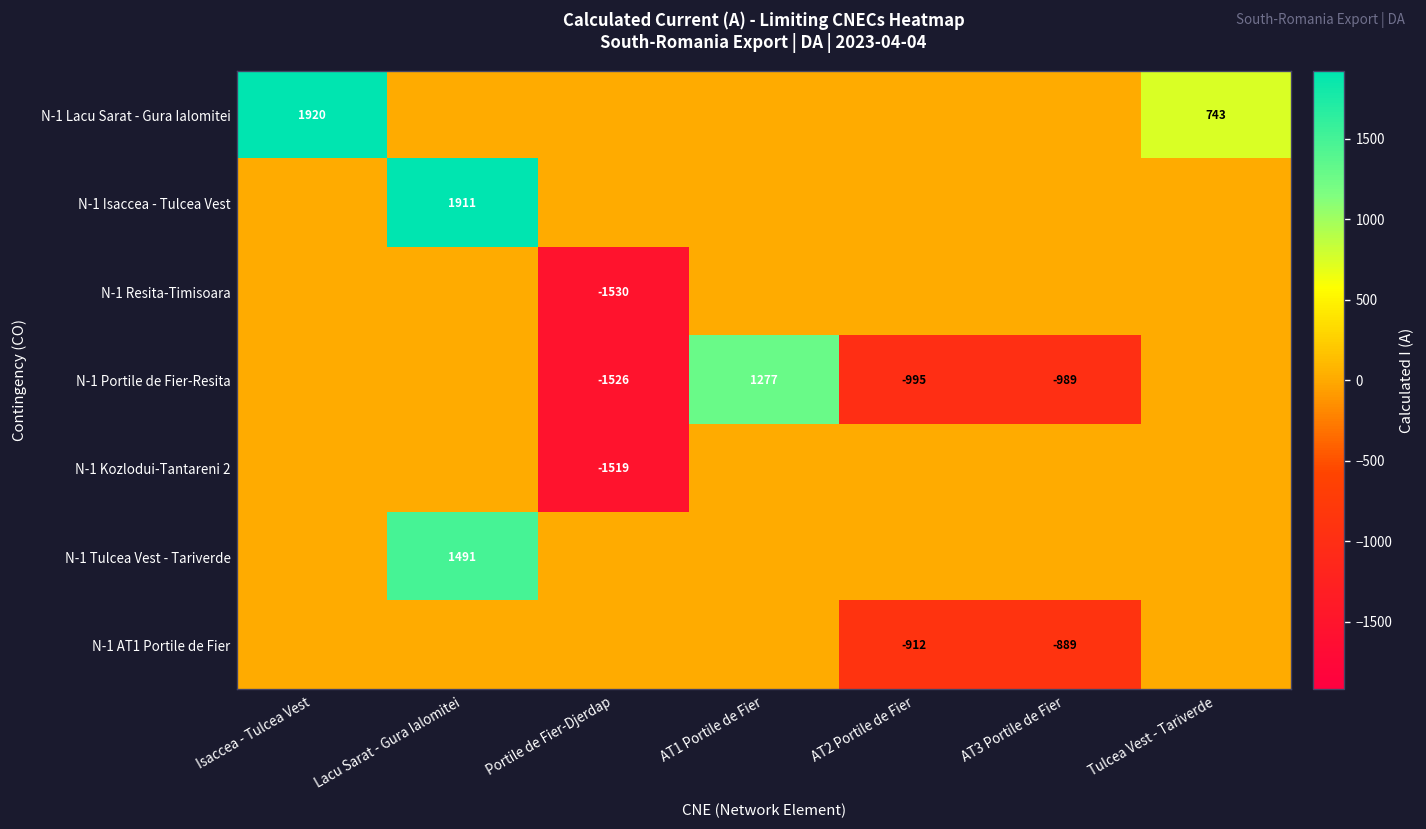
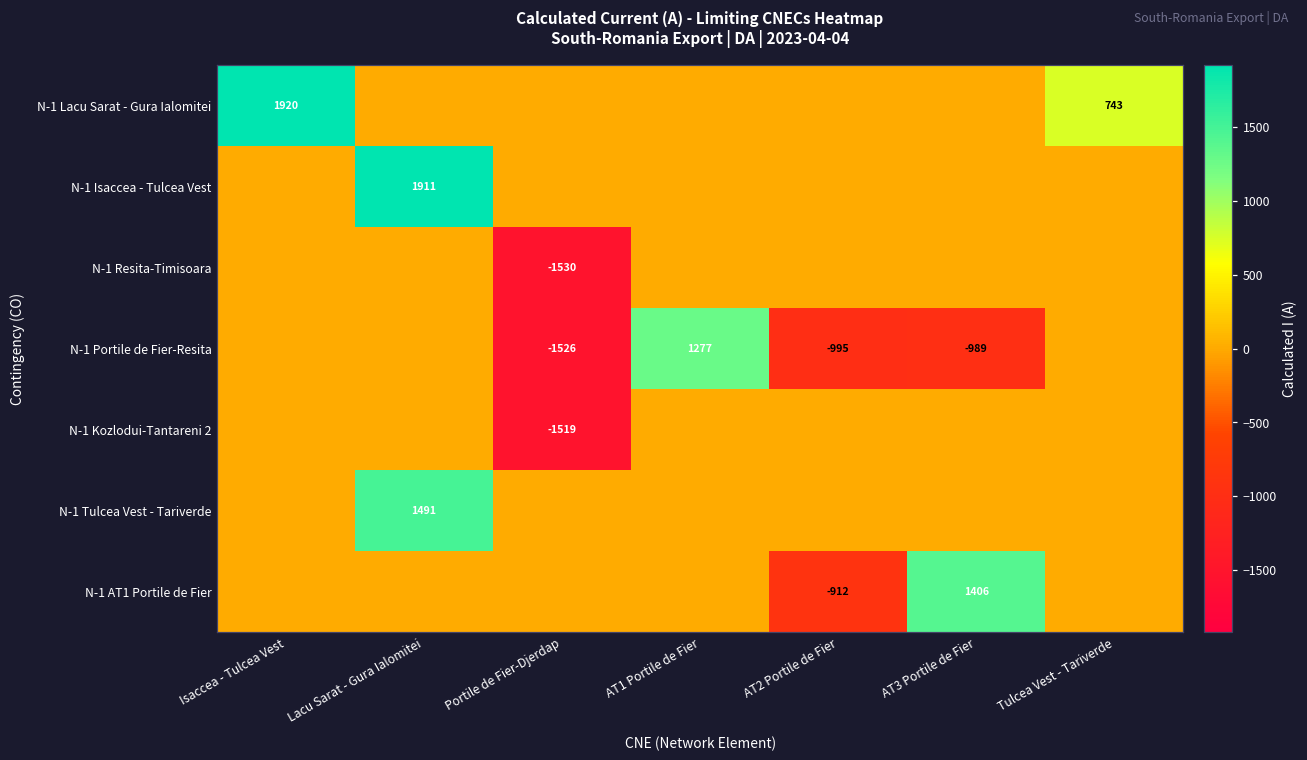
N-1 AT1 Portile de Fier, AT3 Portile de Fier: -889 -> 1406
